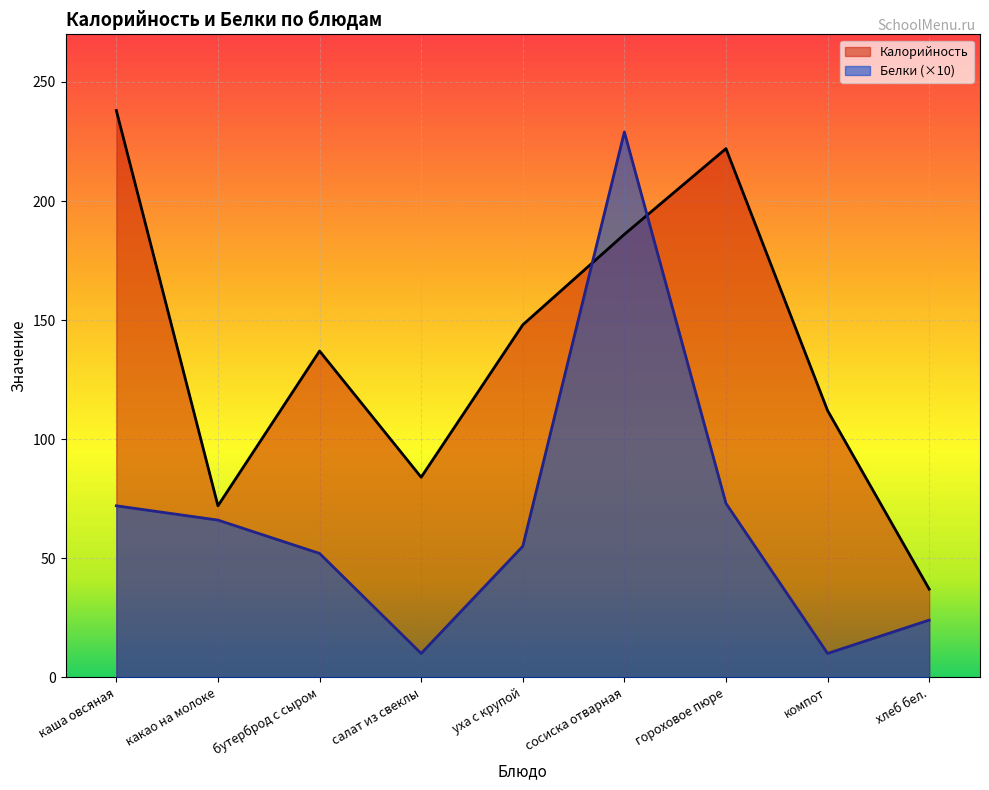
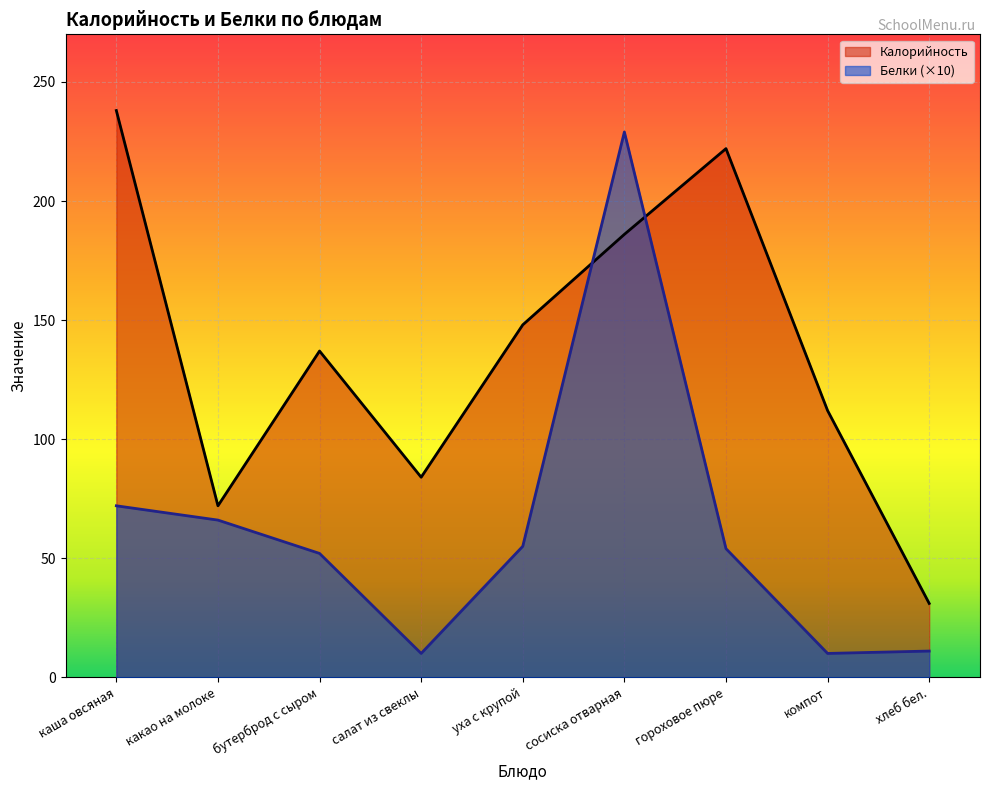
Белки (×10), гороховое пюре: 73 -> 54
Калорийность, хлеб бел.: 37 -> 31
Белки (×10), хлеб бел.: 24 -> 11
